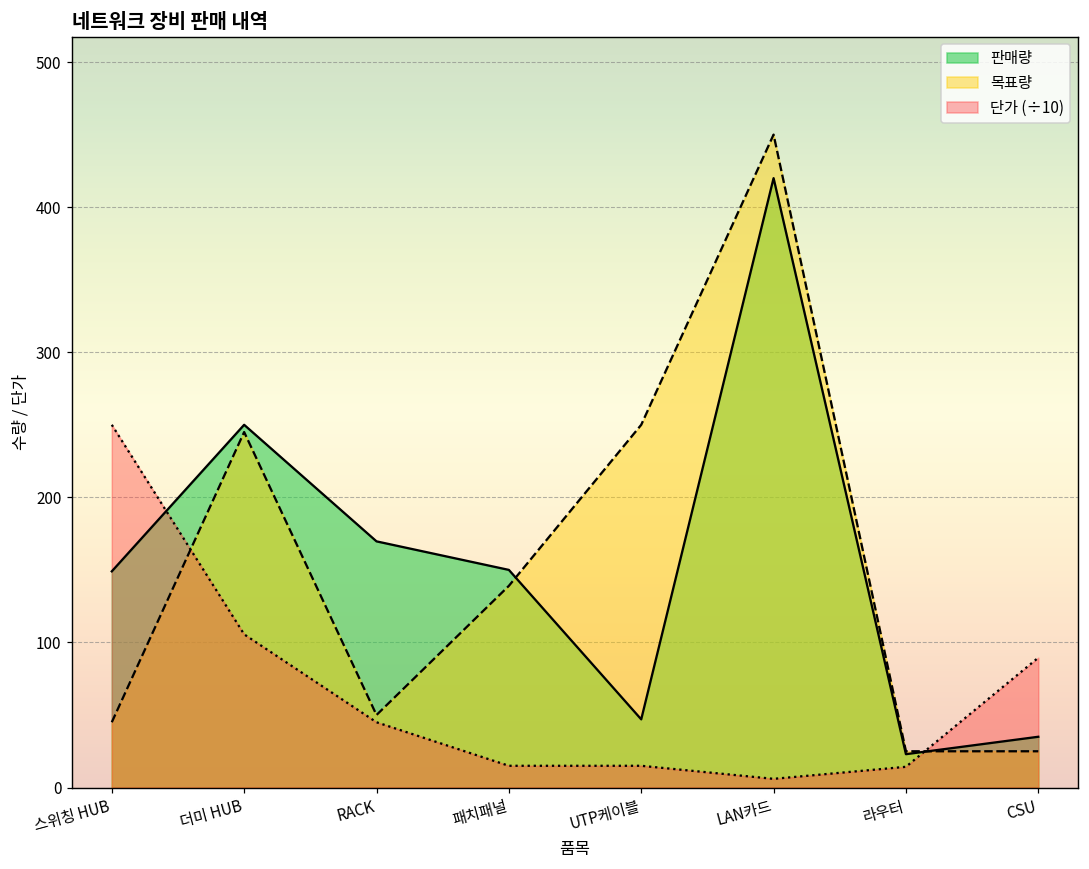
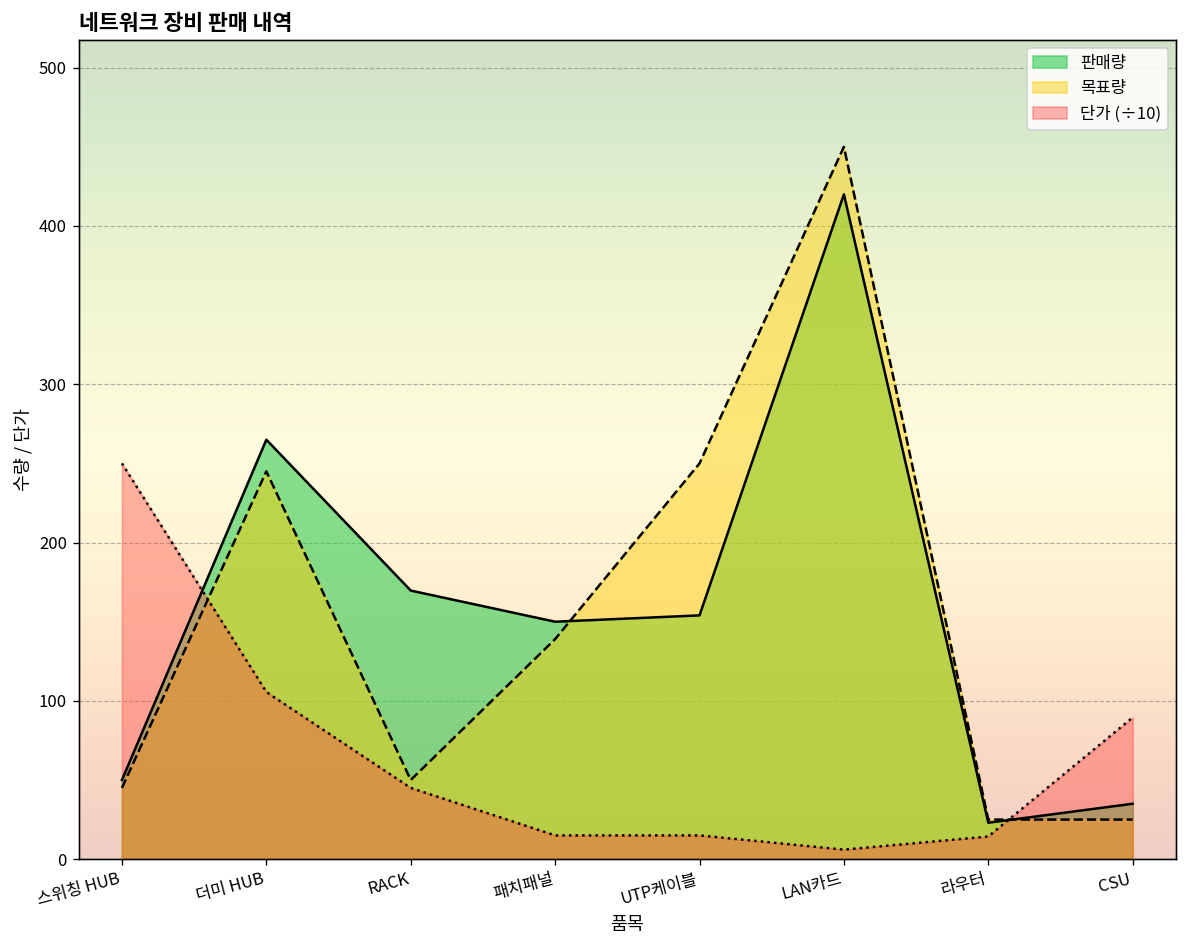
판매량, 스위칭 HUB: 149 -> 50
판매량, 더미 HUB: 250 -> 265
판매량, UTP케이블: 47 -> 154
